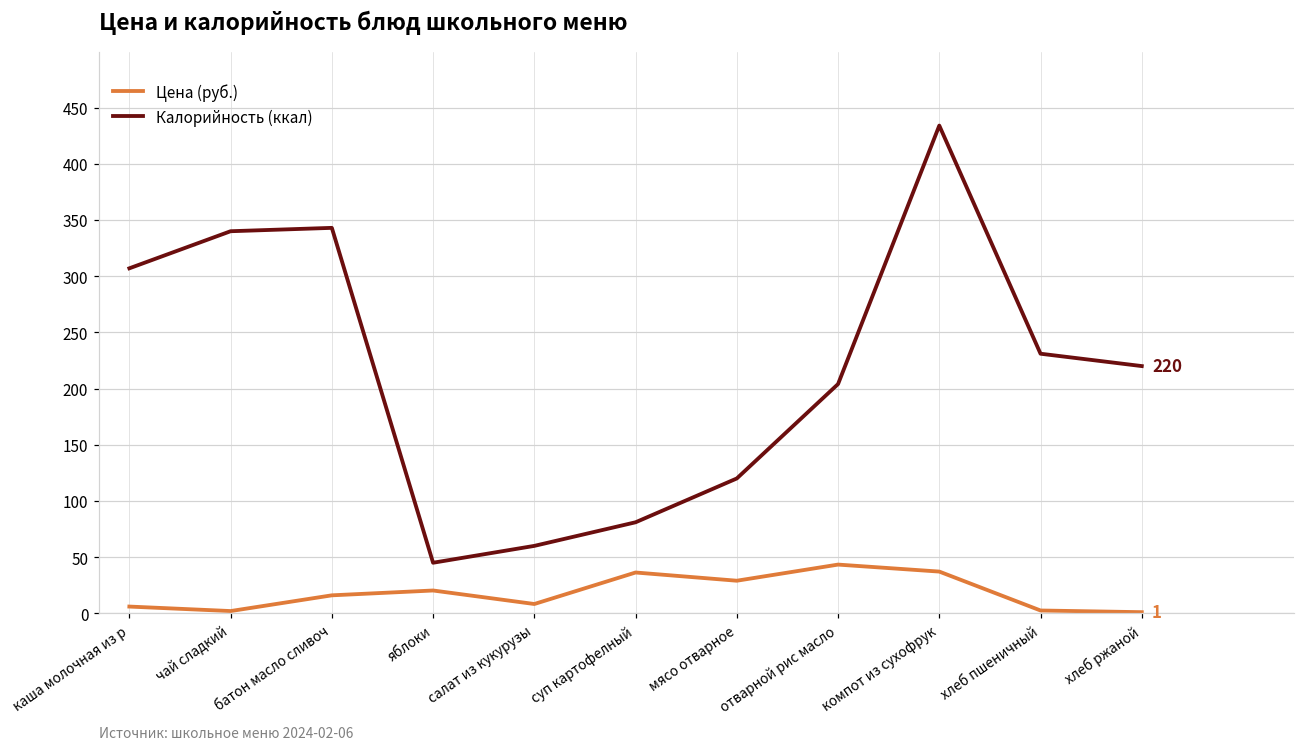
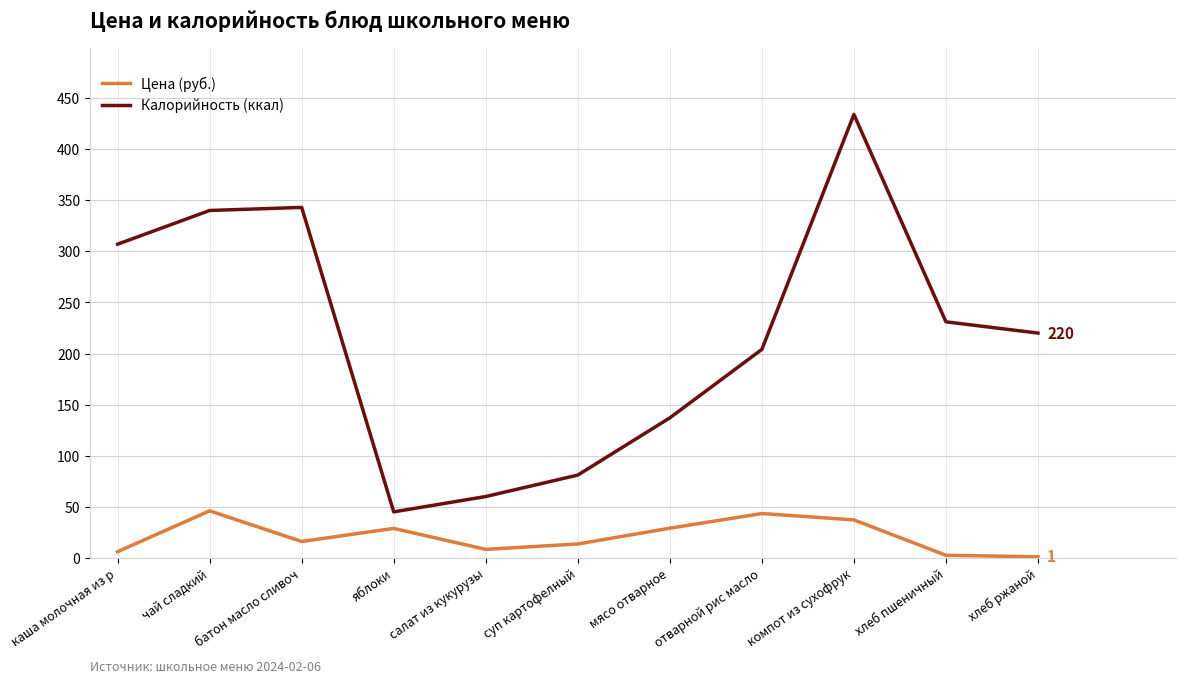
Цена (руб.), чай сладкий: 2 -> 46
Цена (руб.), яблоки: 20 -> 29
Цена (руб.), суп картофелный: 36 -> 14
Калорийность (ккал), мясо отварное: 120 -> 137
